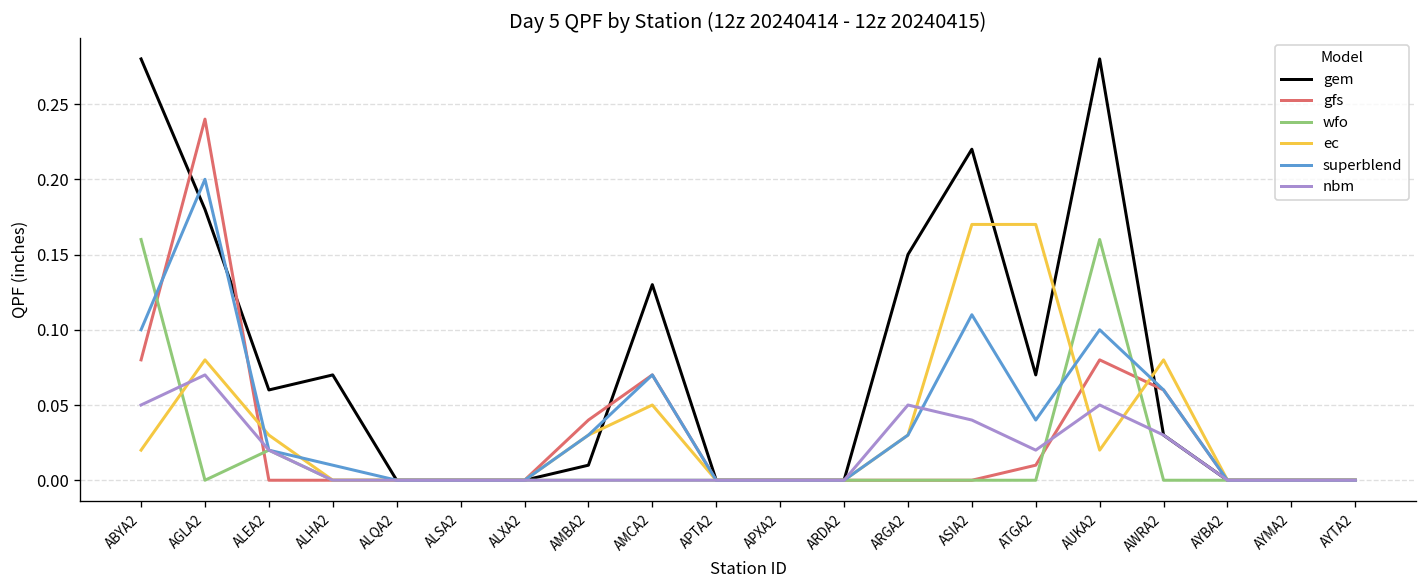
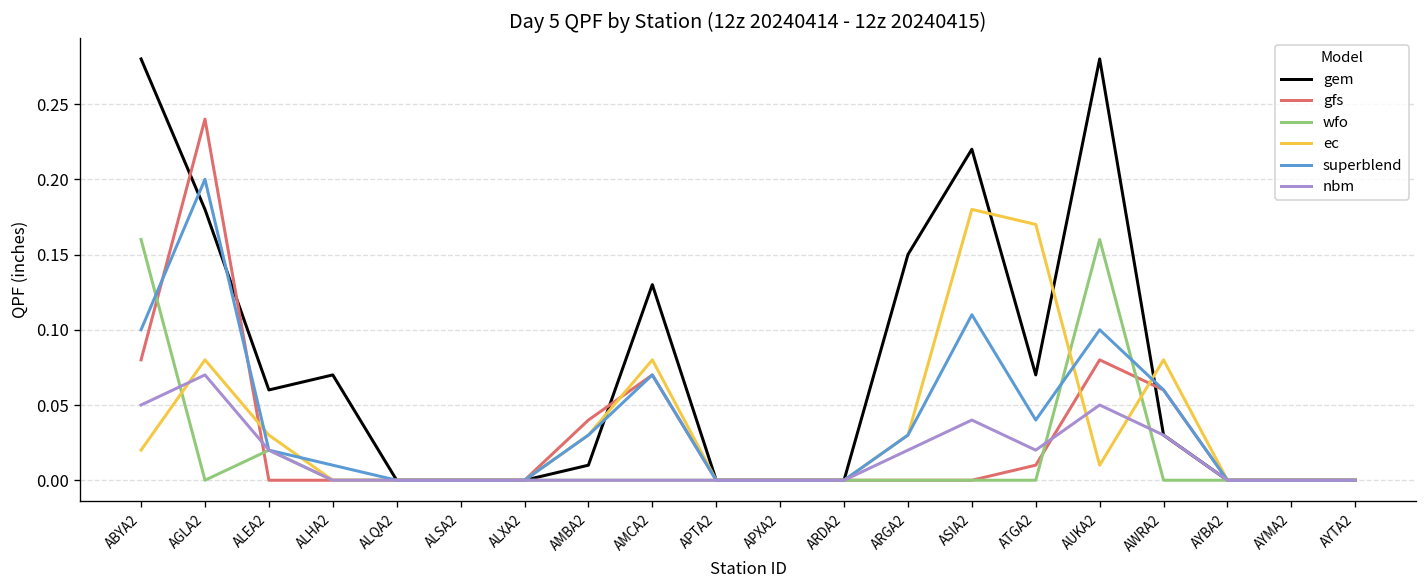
ec, AMCA2: 0.05 -> 0.08
nbm, ARGA2: 0.05 -> 0.02
ec, ASIA2: 0.17 -> 0.18
ec, AUKA2: 0.02 -> 0.01
